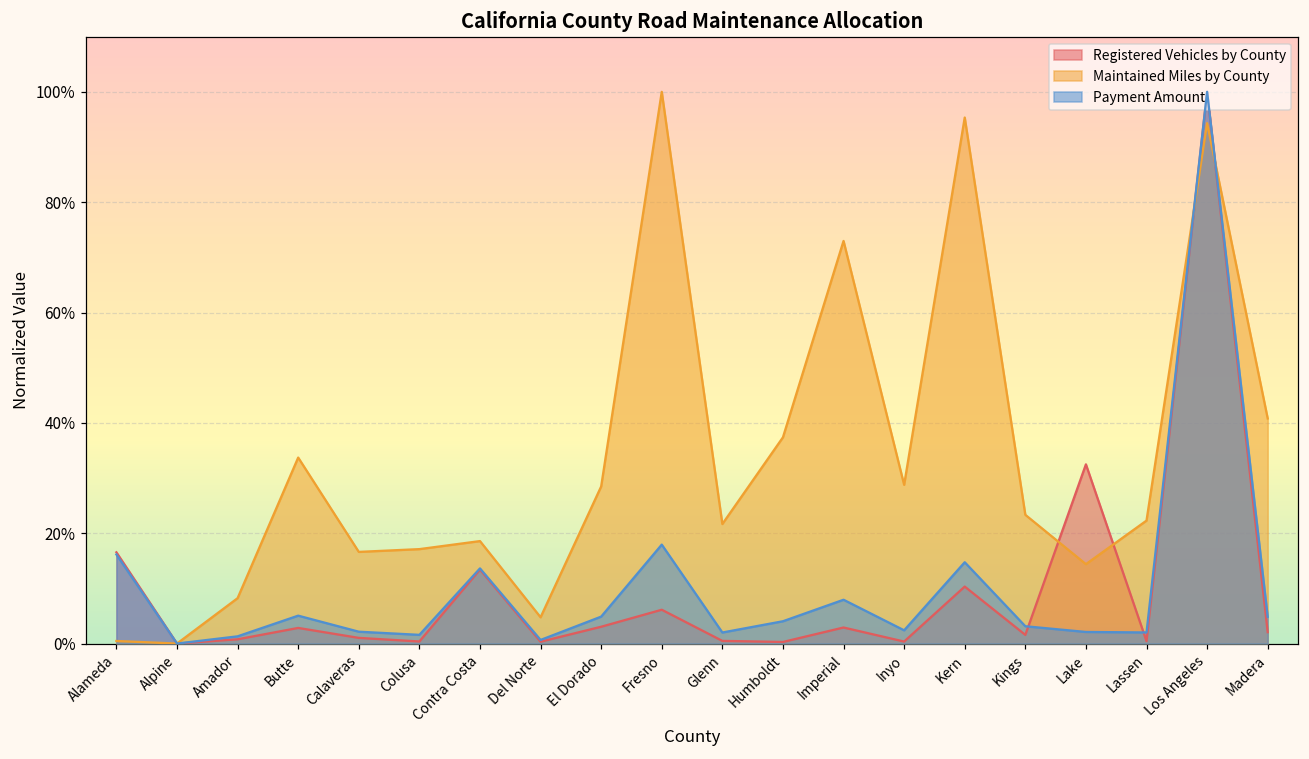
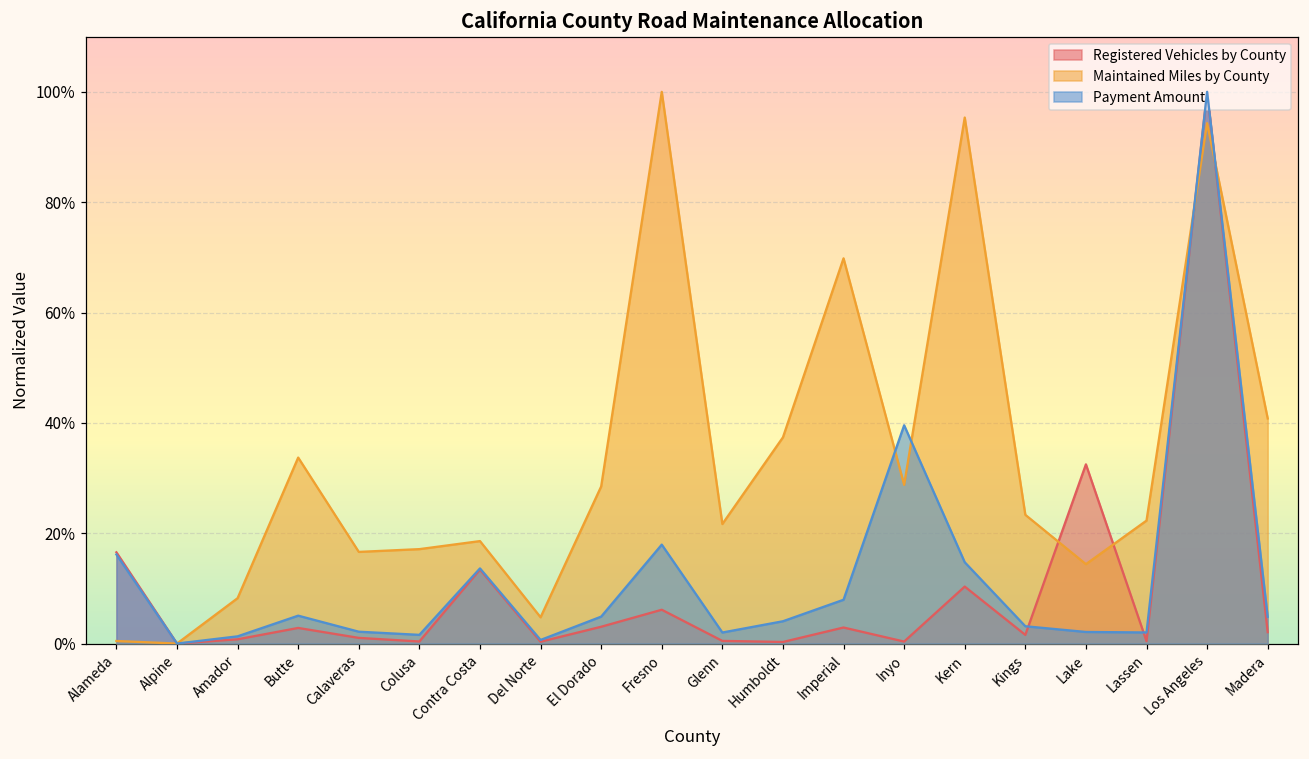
Maintained Miles by County, Imperial: 73% -> 70%
Payment Amount, Inyo: 2% -> 40%
